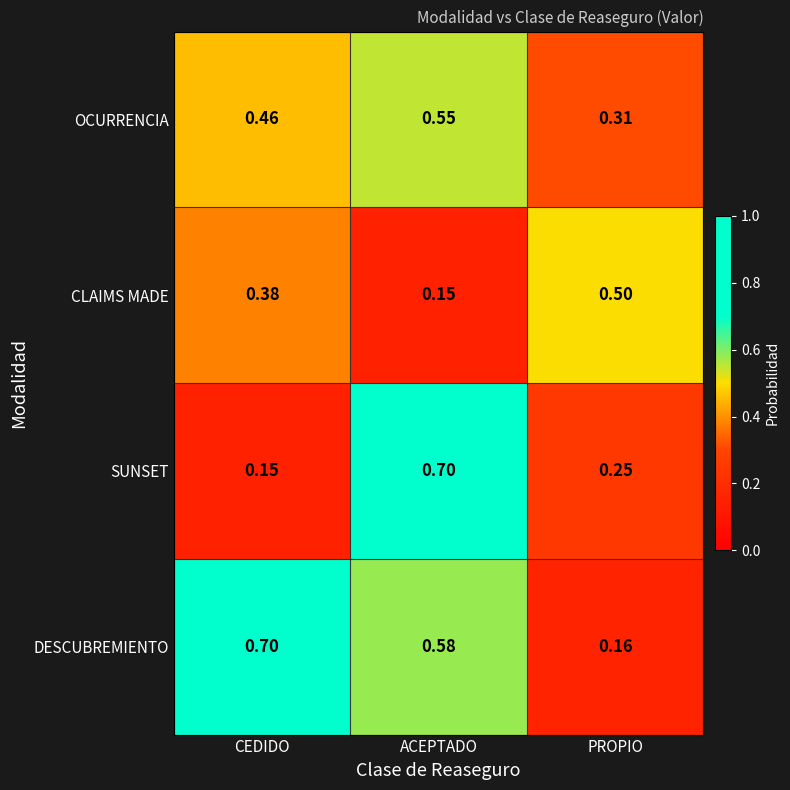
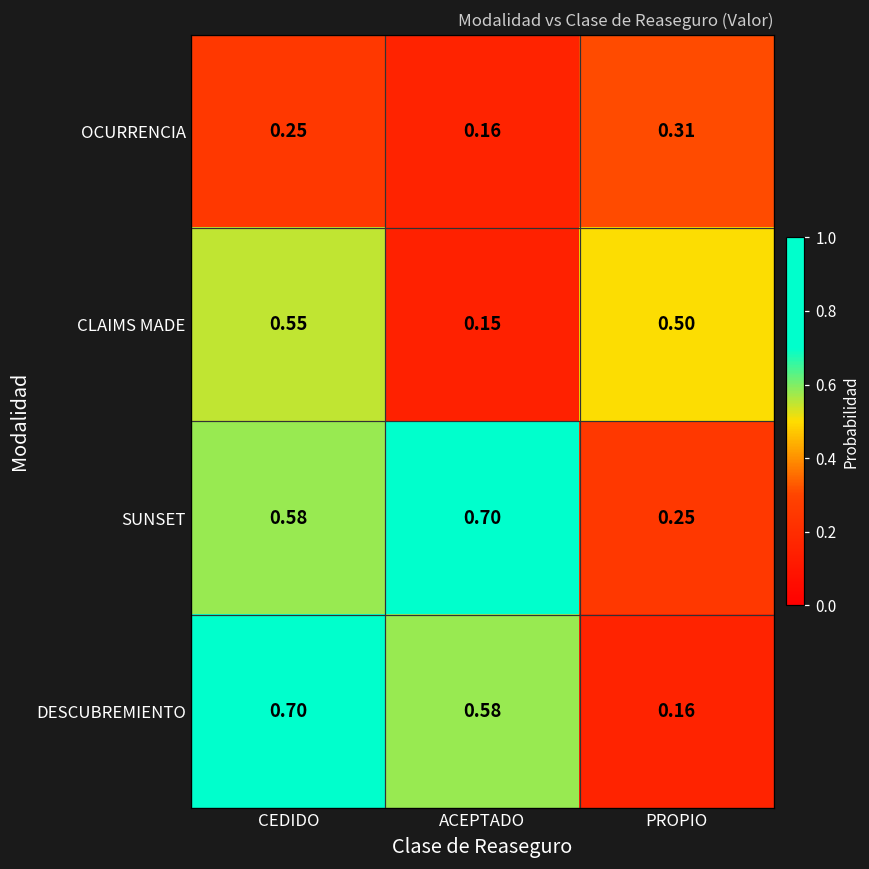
OCURRENCIA, CEDIDO: 0.46 -> 0.25
OCURRENCIA, ACEPTADO: 0.55 -> 0.16
CLAIMS MADE, CEDIDO: 0.38 -> 0.55
SUNSET, CEDIDO: 0.15 -> 0.58
